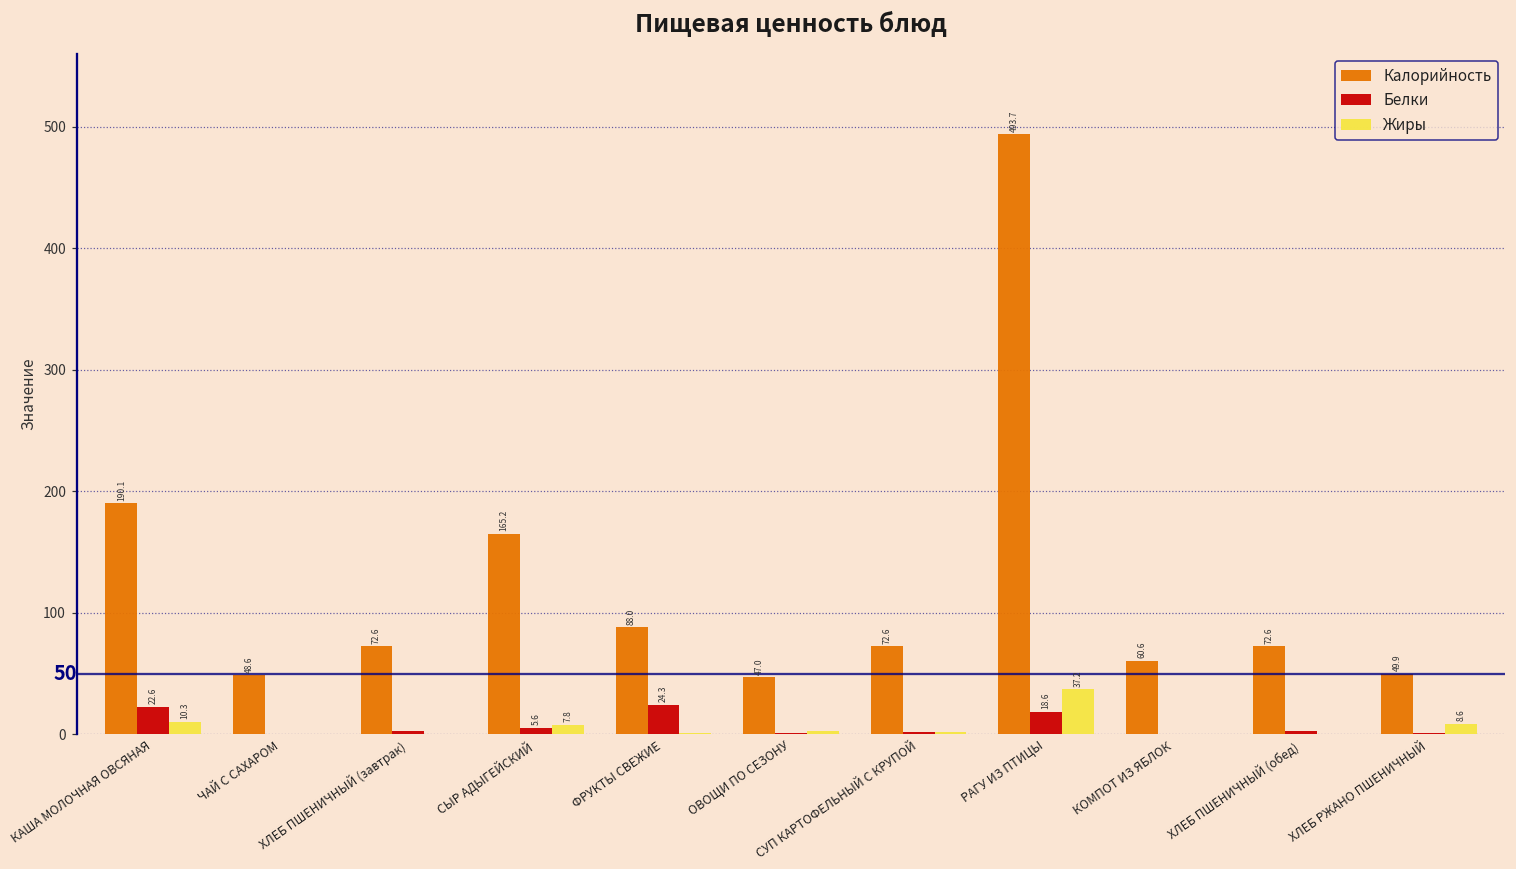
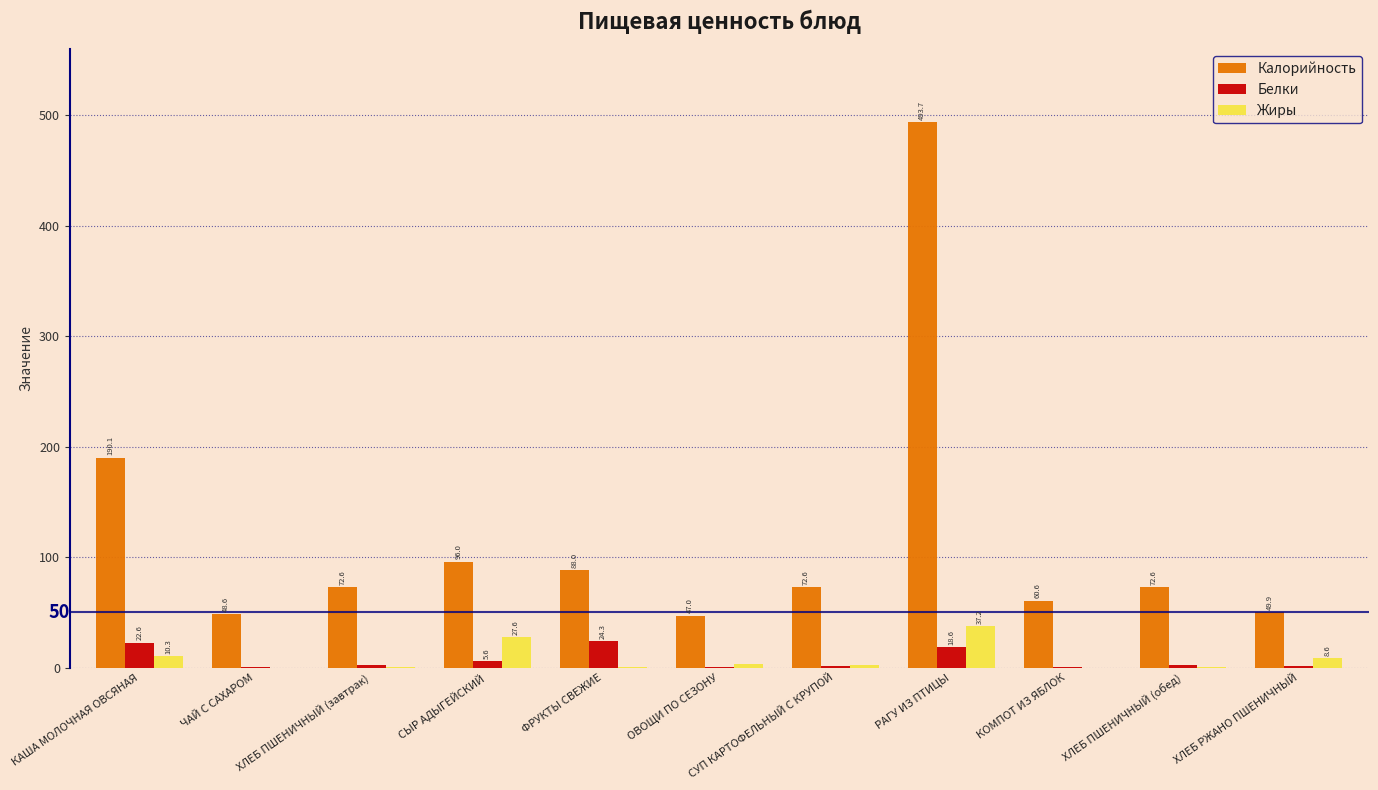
Калорийность, СЫР АДЫГЕЙСКИЙ: 165.2 -> 96.0
Жиры, СЫР АДЫГЕЙСКИЙ: 7.8 -> 27.6
